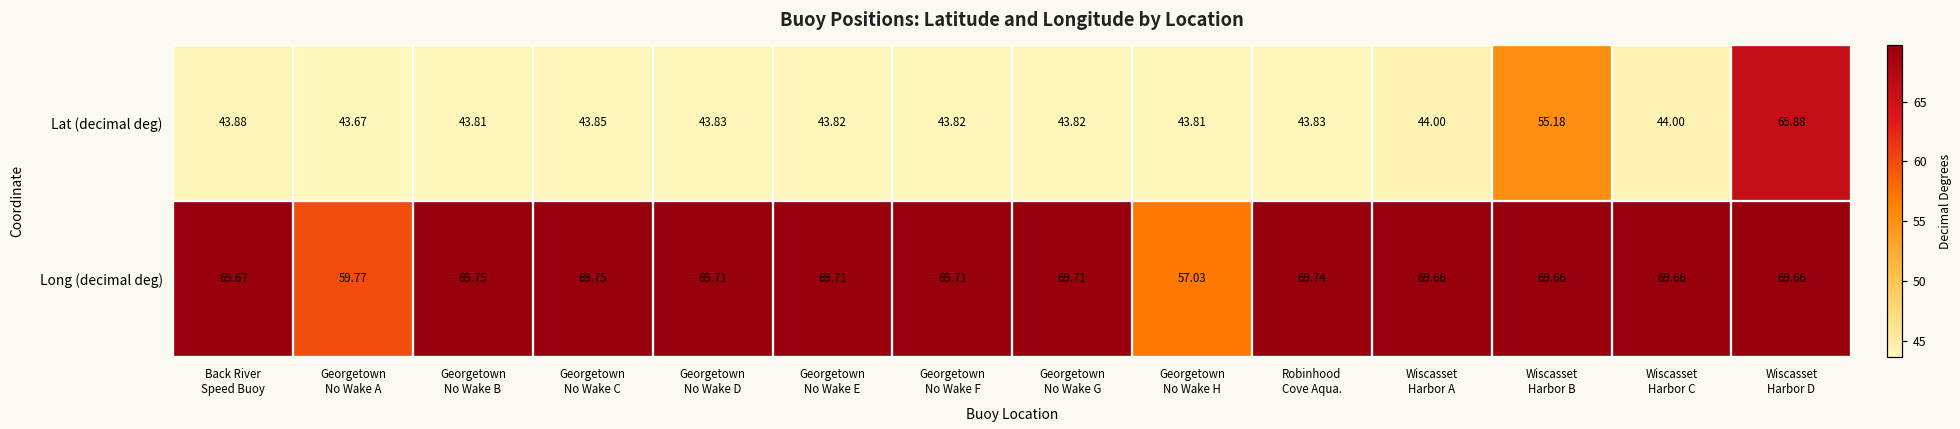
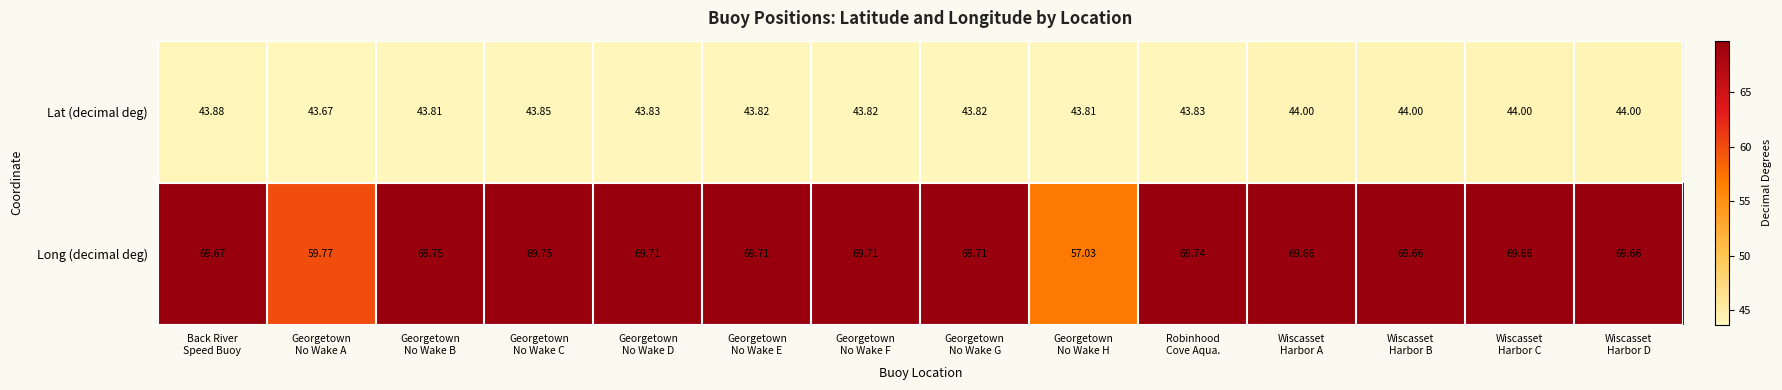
Lat (decimal deg), Wiscasset Harbor B: 55.18 -> 44.00
Lat (decimal deg), Wiscasset Harbor D: 65.88 -> 44.00
